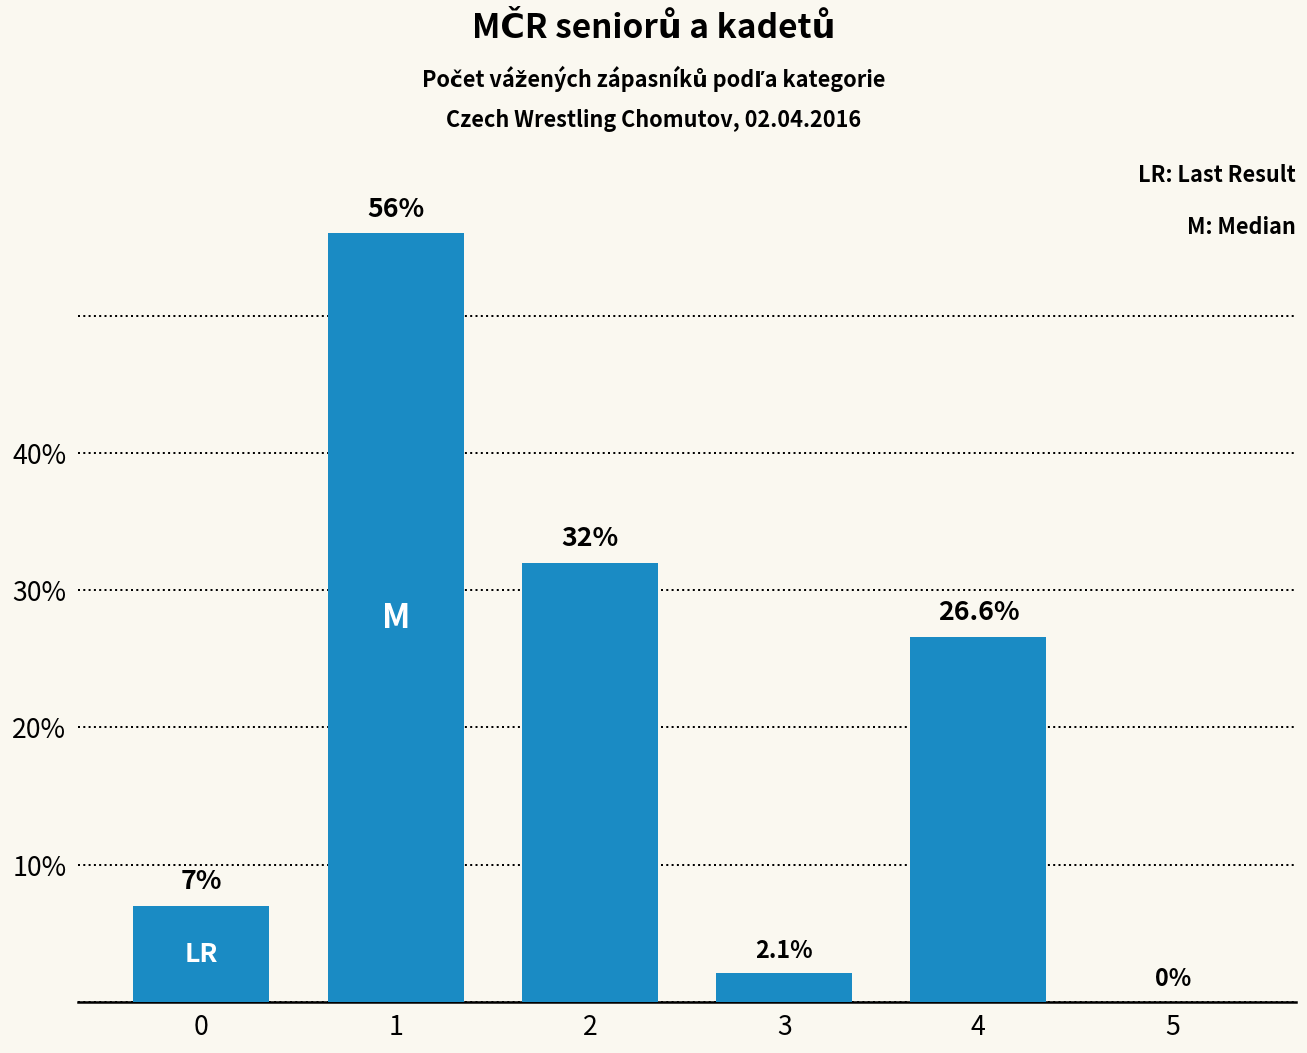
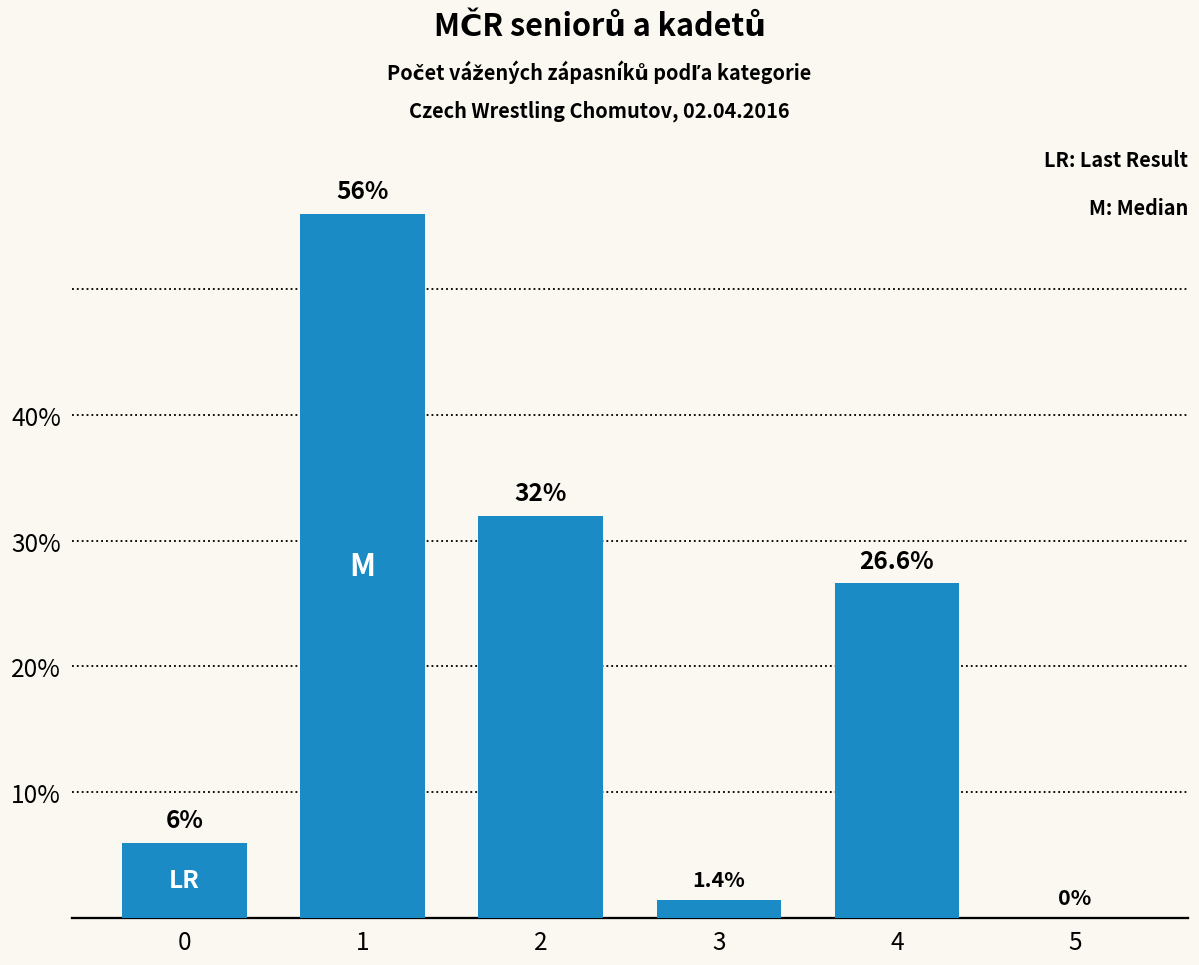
0: 7% -> 6%
3: 2.1% -> 1.4%
